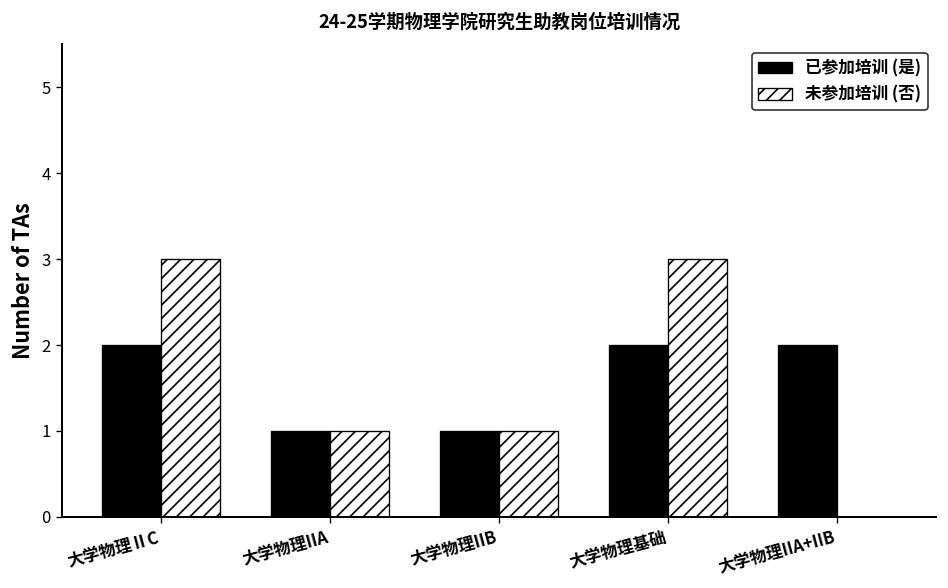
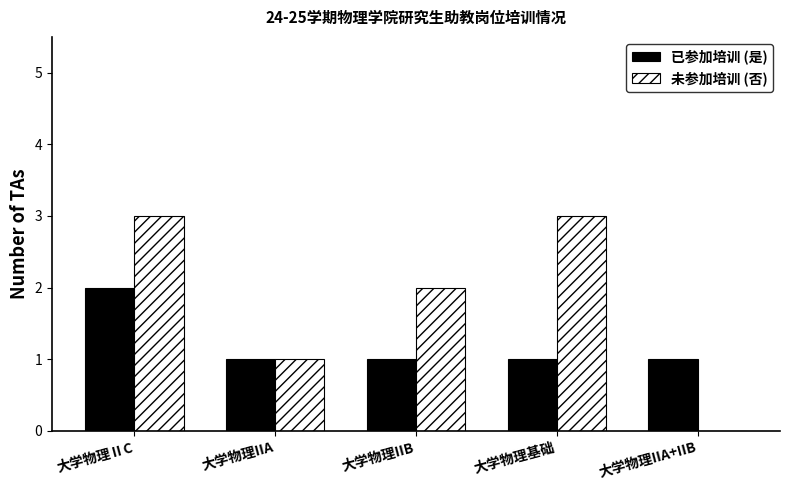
未参加培训 (否), 大学物理IIB: 1 -> 2
已参加培训 (是), 大学物理基础: 2 -> 1
已参加培训 (是), 大学物理IIA+IIB: 2 -> 1
